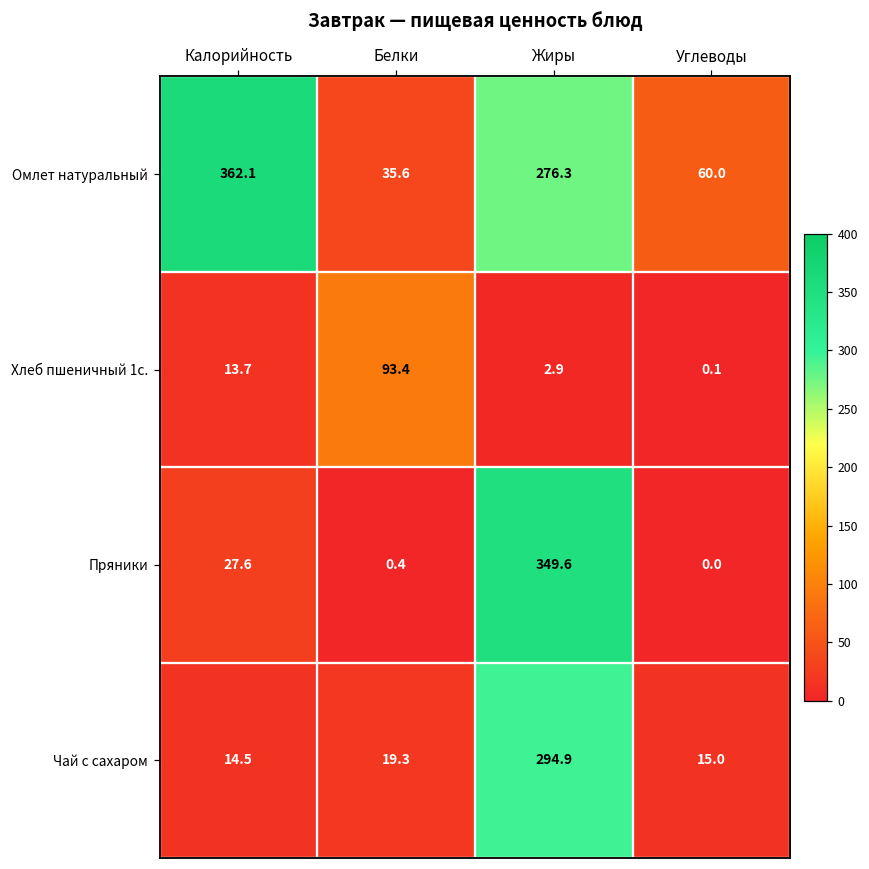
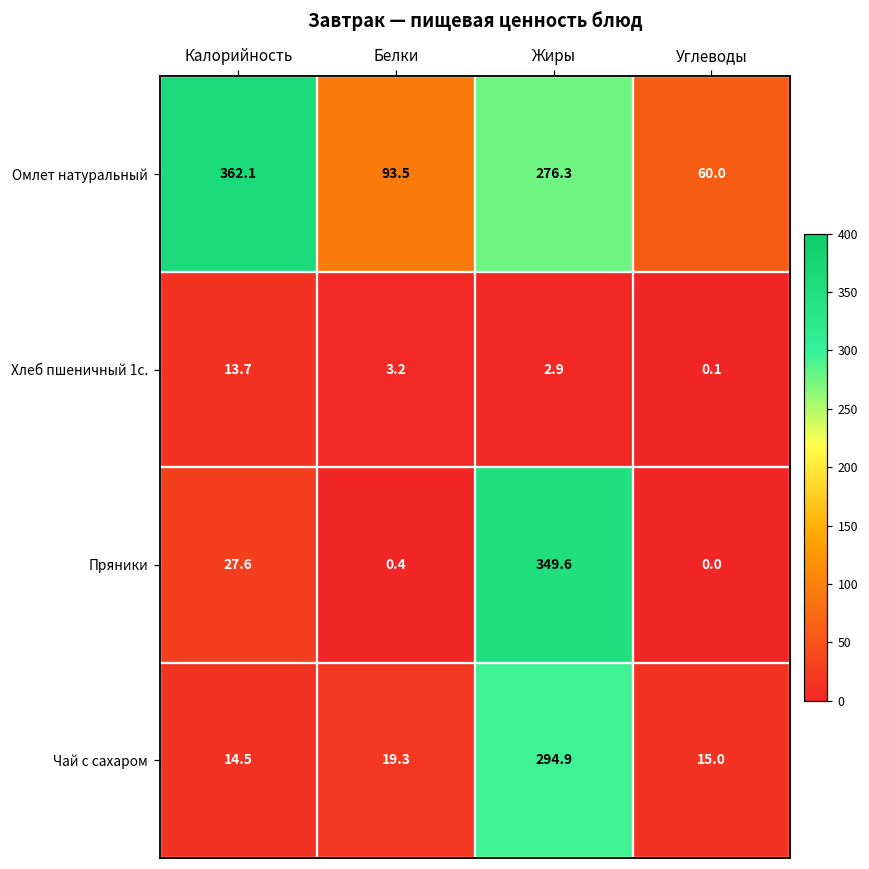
Омлет натуральный, Белки: 35.6 -> 93.5
Хлеб пшеничный 1с., Белки: 93.4 -> 3.2
